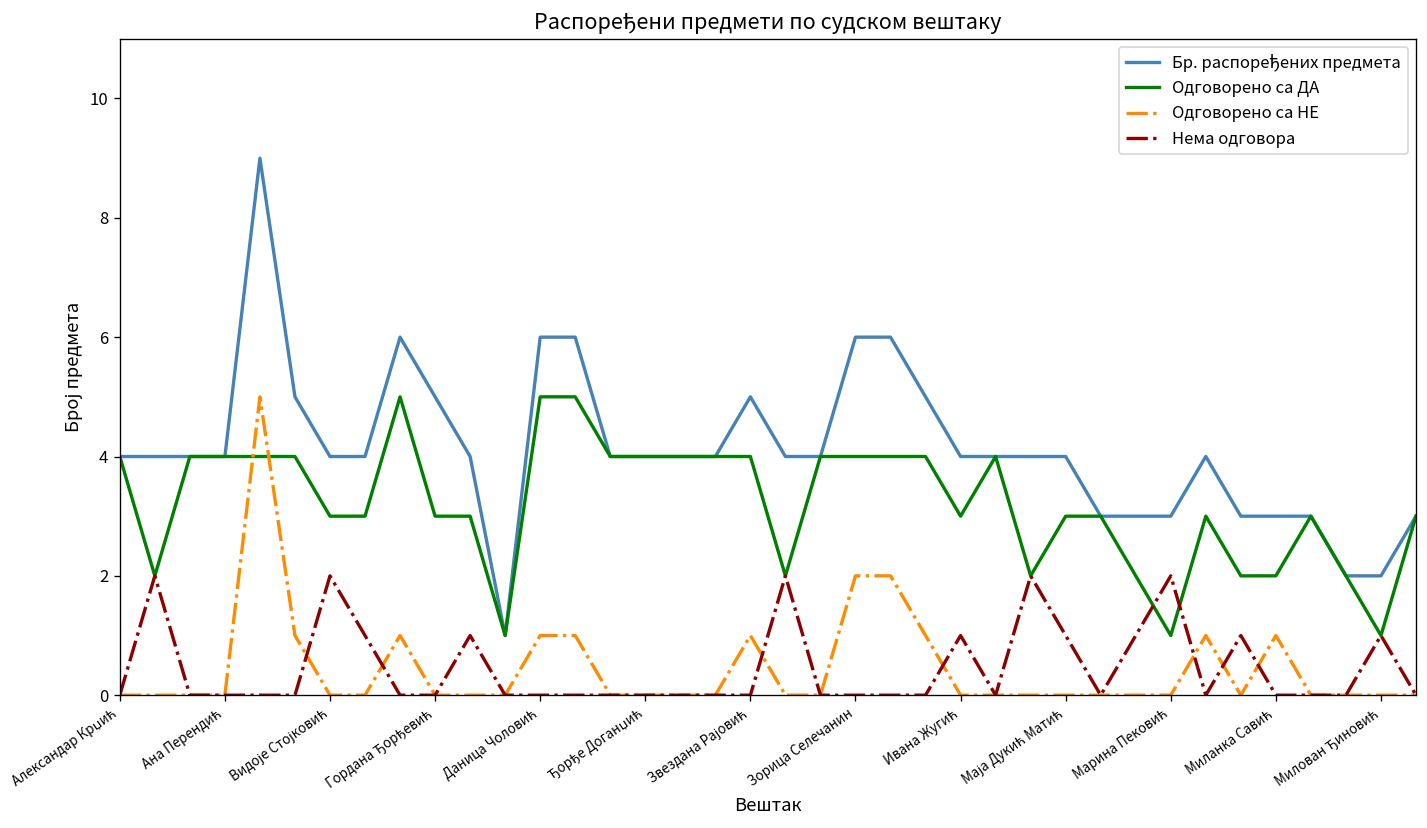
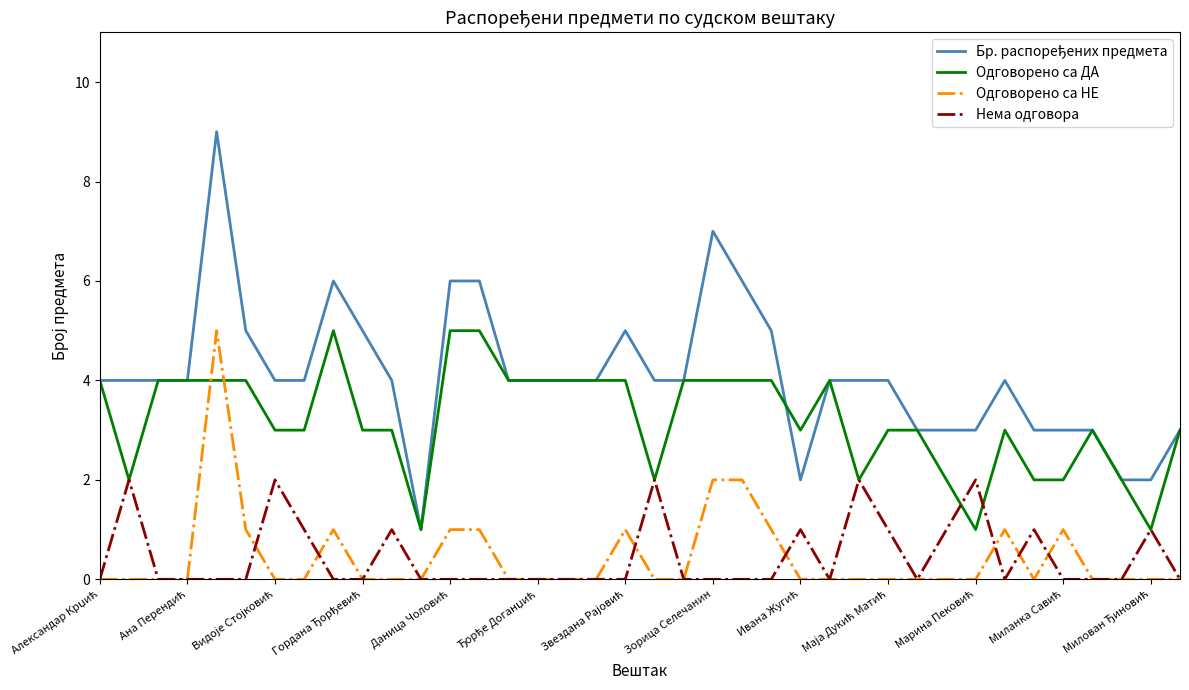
Бр. распоређених предмета, Зорица Селечанин: 6 -> 7
Бр. распоређених предмета, Ивана Жугић: 4 -> 2
